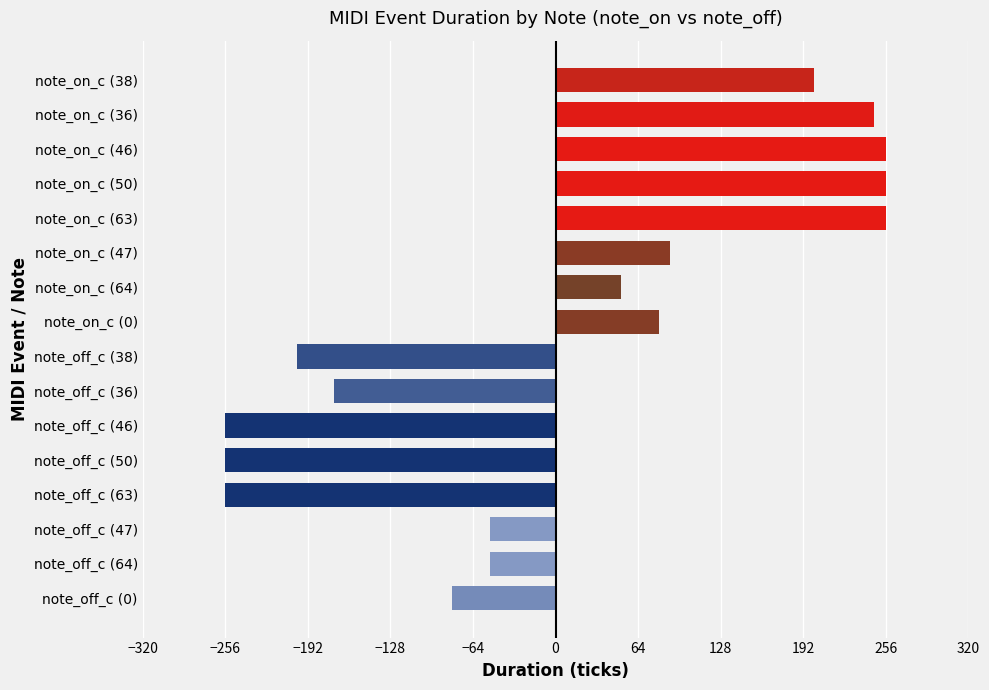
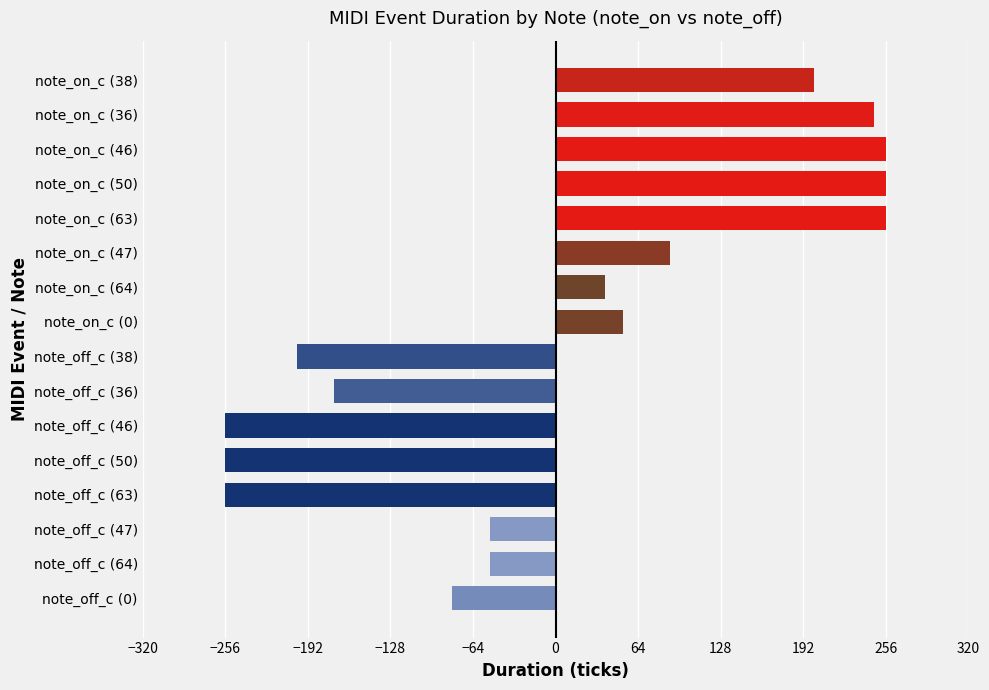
note_on_c (64): 51 -> 38
note_on_c (0): 80 -> 52
